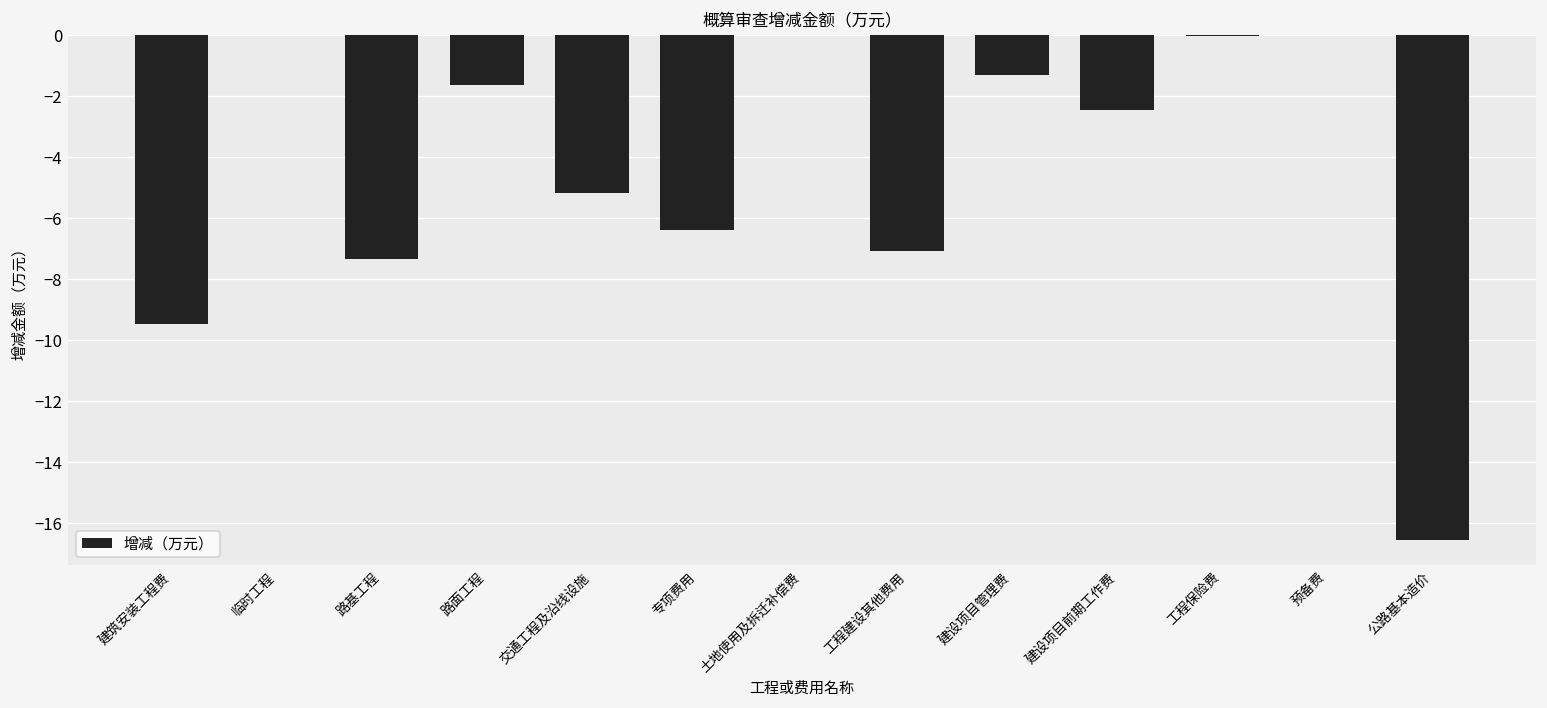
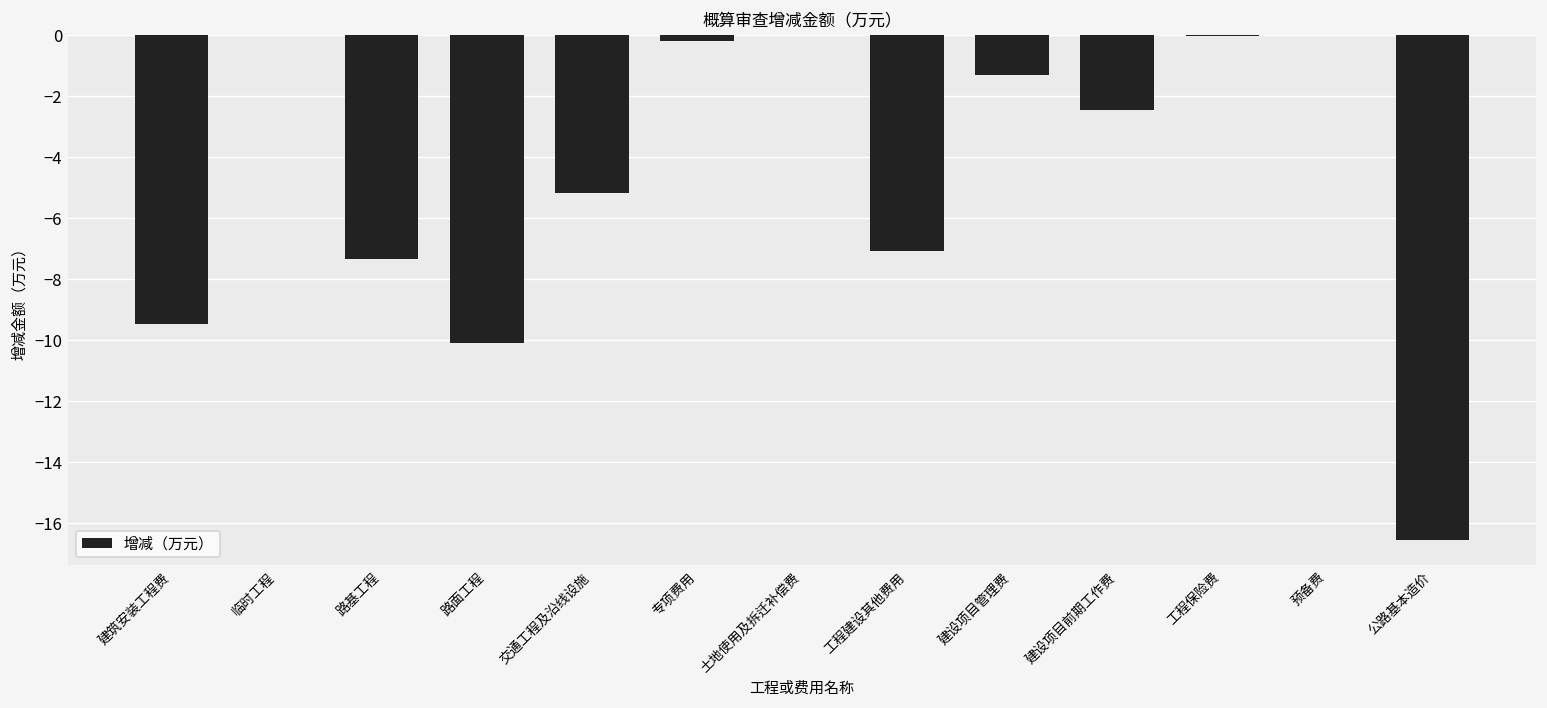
路面工程: -1.6 -> -10.1
专项费用: -6.4 -> -0.2
